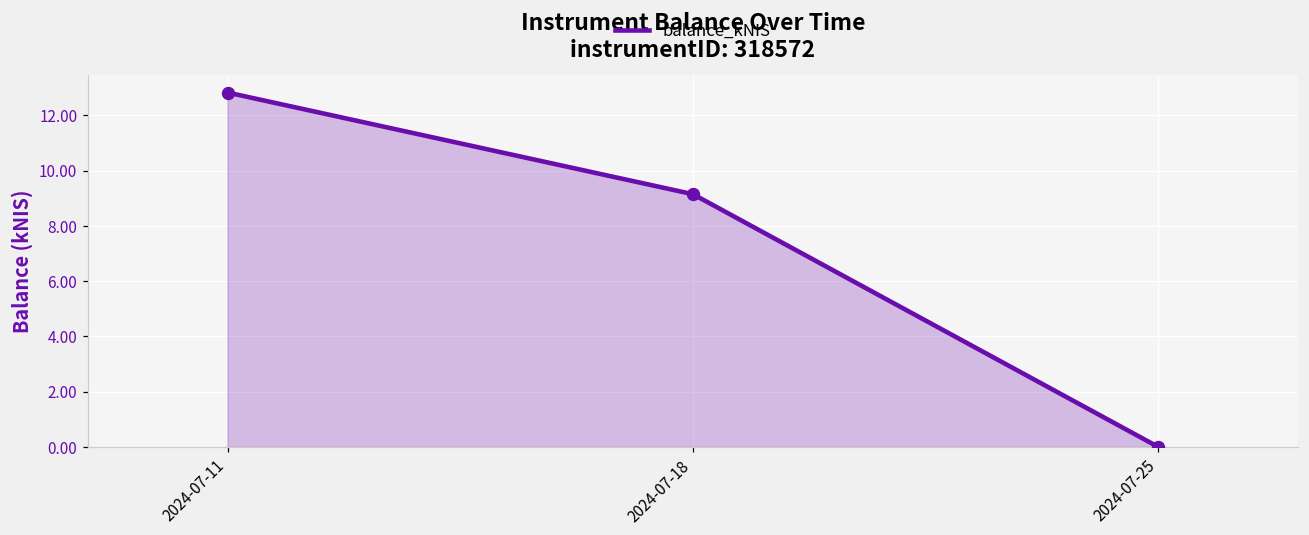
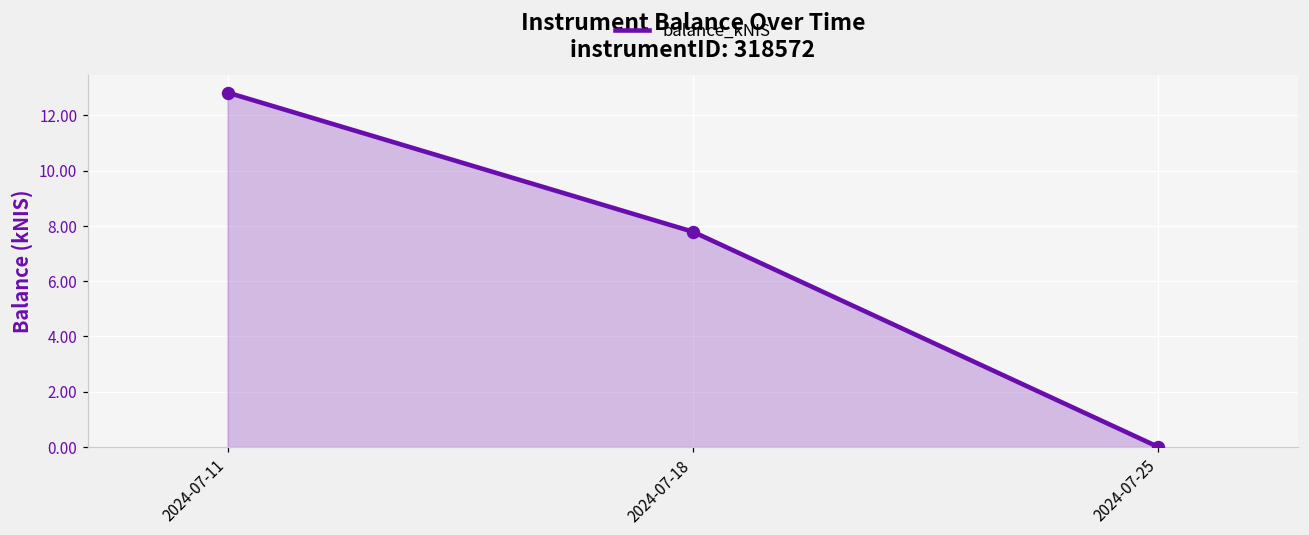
2024-07-18: 9.2 -> 7.8
